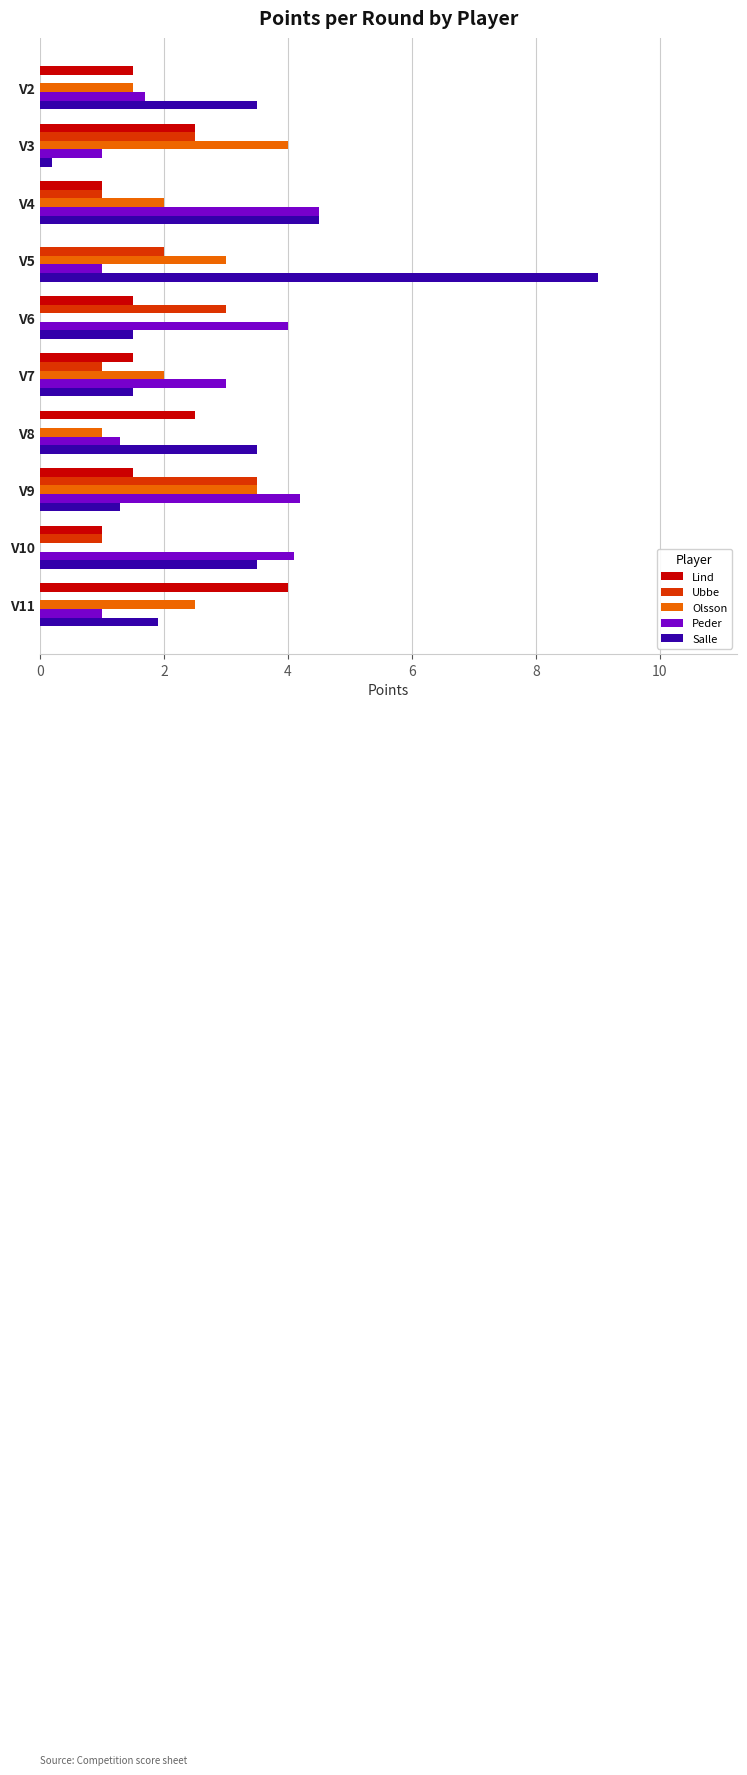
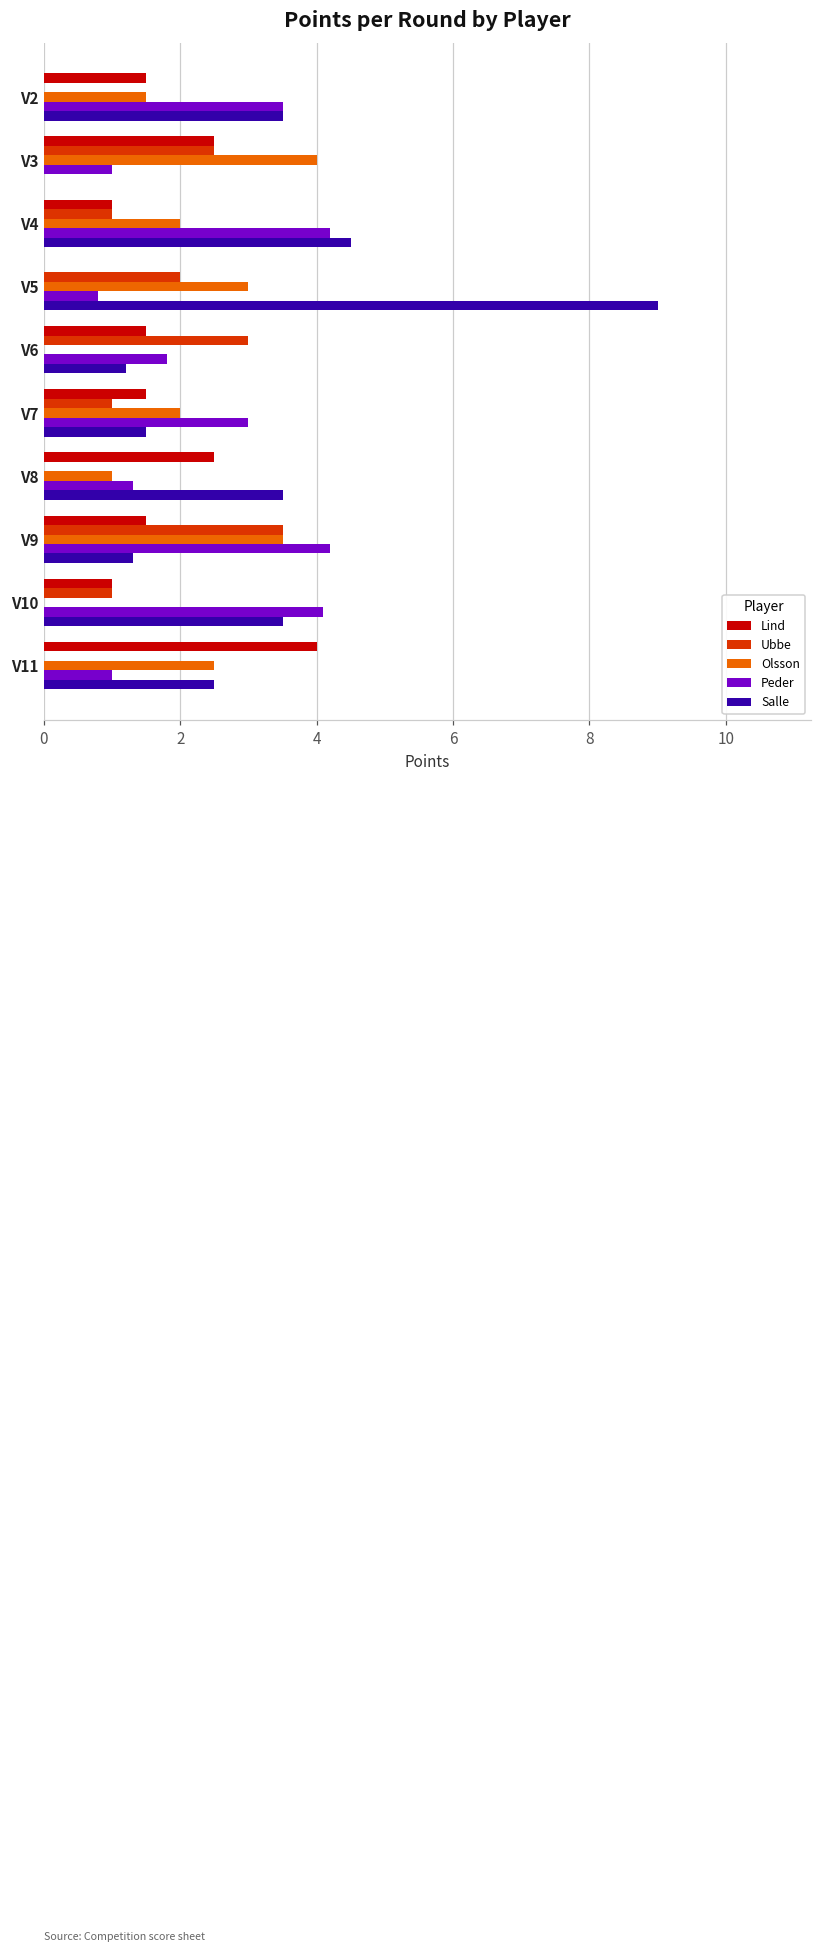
Peder, V2: 1.7 -> 3.5
Salle, V3: 0.2 -> 0.0
Peder, V4: 4.5 -> 4.2
Peder, V5: 1.0 -> 0.8
Peder, V6: 4.0 -> 1.8
Salle, V6: 1.5 -> 1.2
Salle, V11: 1.9 -> 2.5
